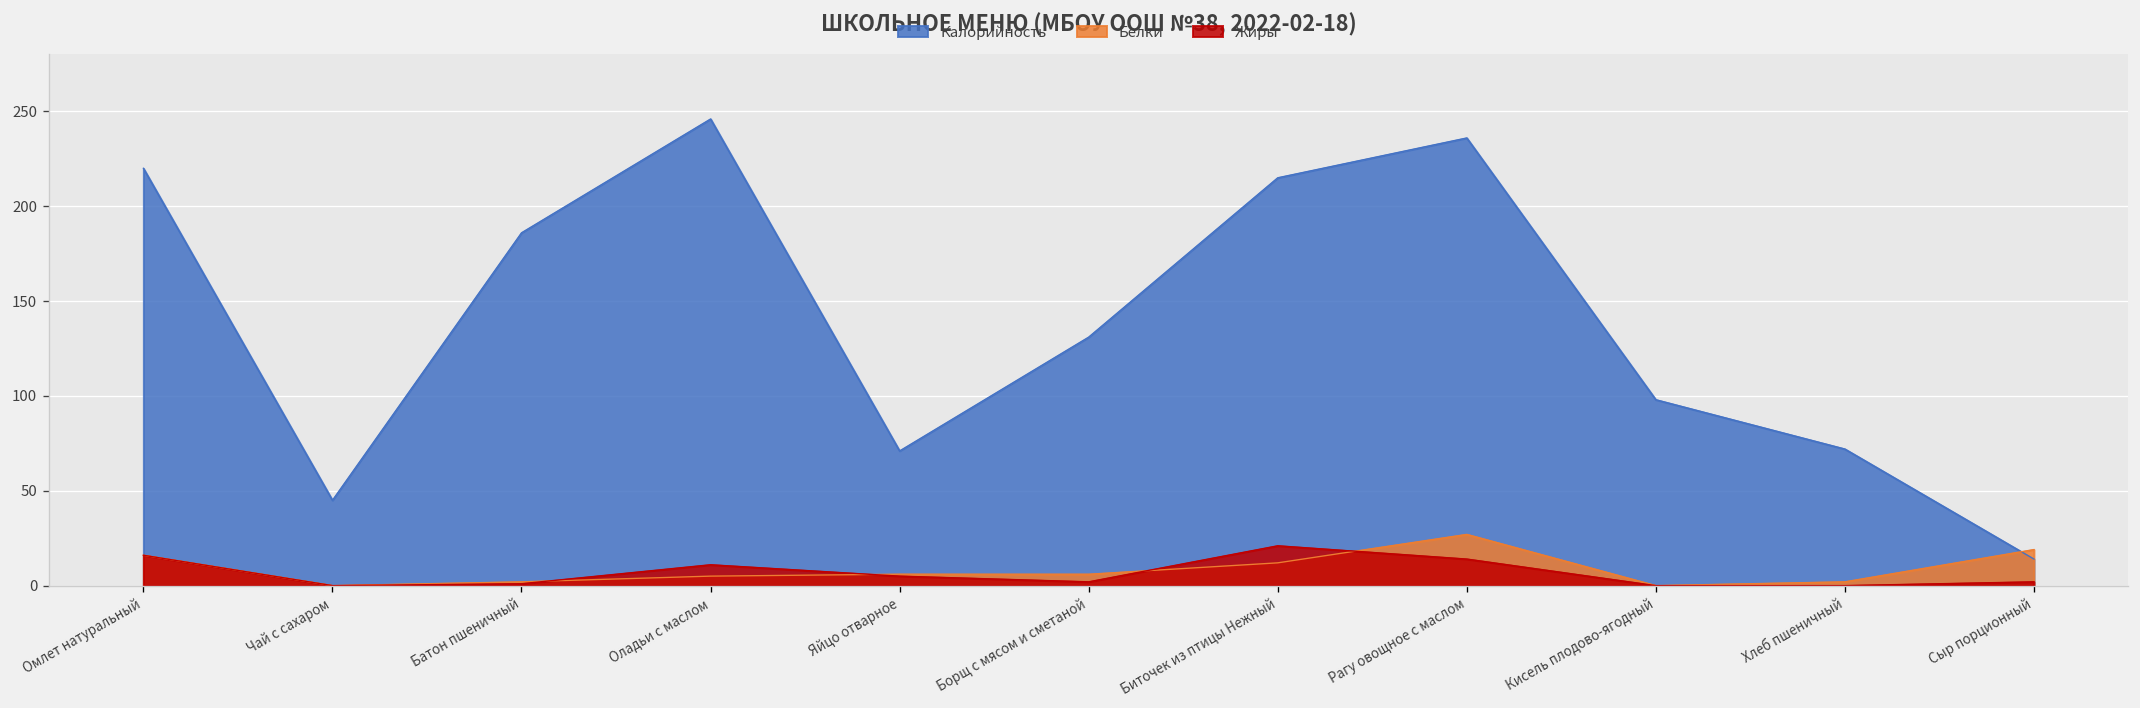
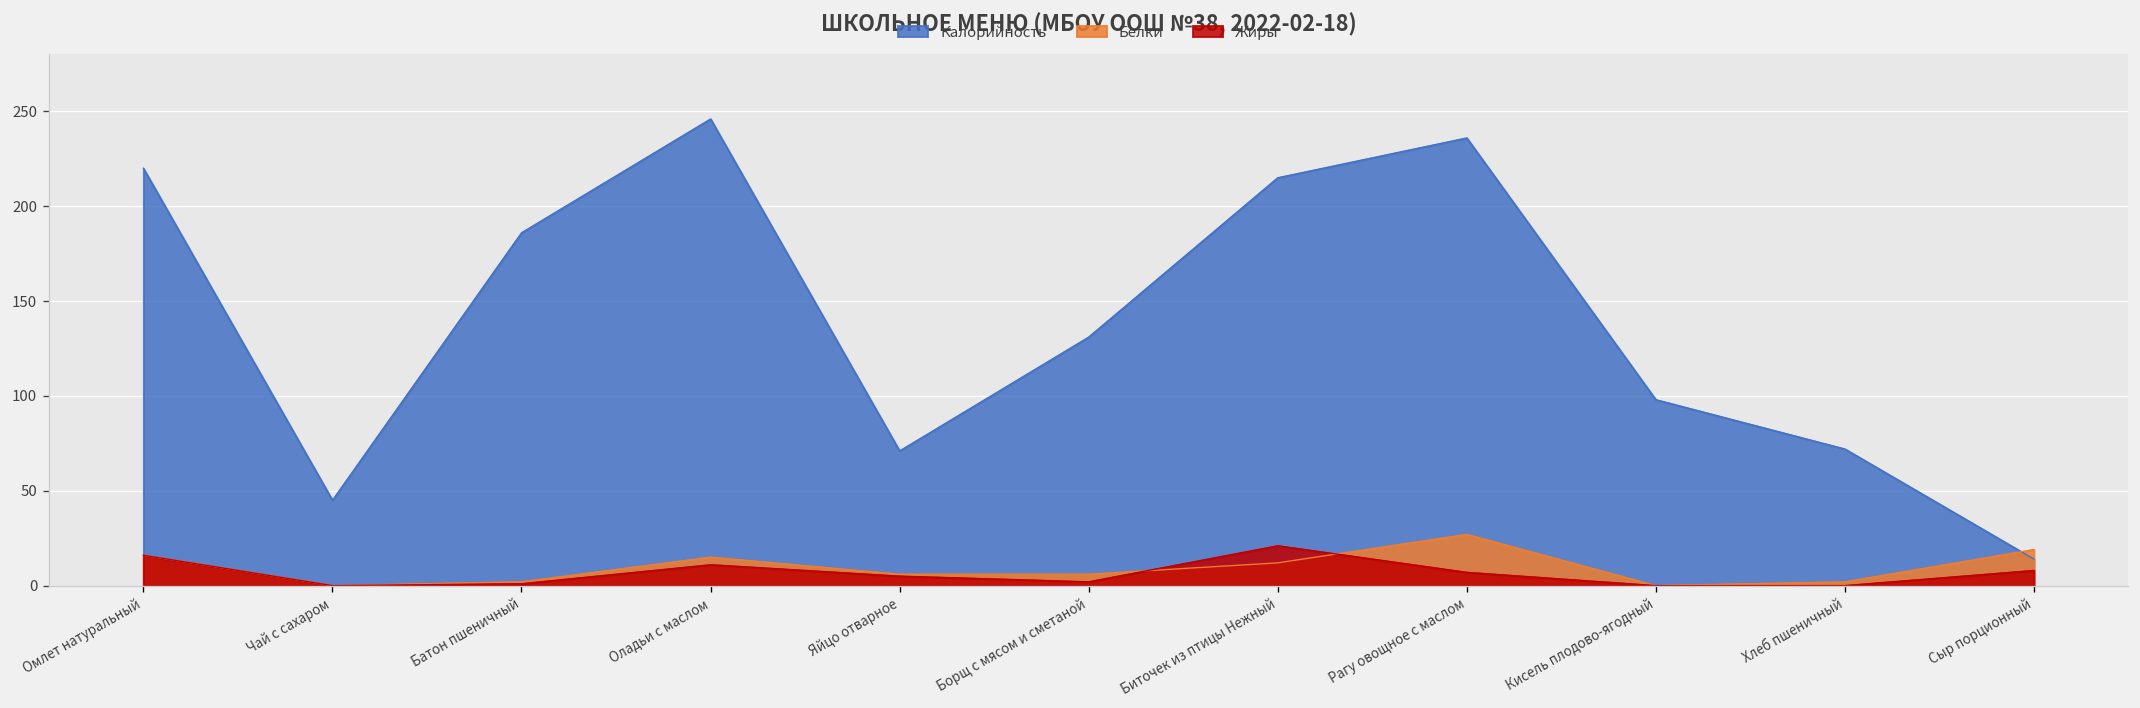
Белки, Оладьи с маслом: 5 -> 15
Жиры, Рагу овощное с маслом: 14 -> 7
Жиры, Сыр порционный: 2 -> 8
